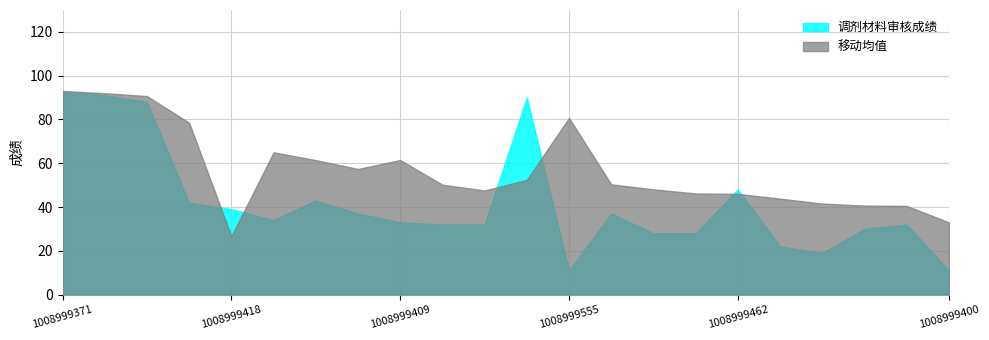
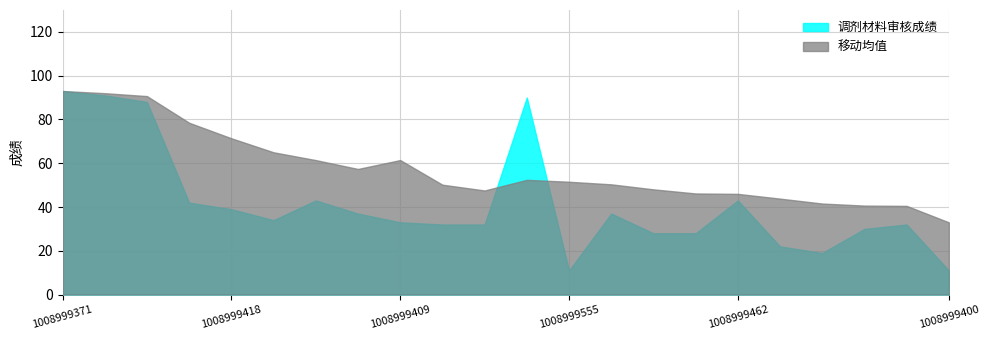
移动均值, 1008999418: 27 -> 71
移动均值, 1008999555: 81 -> 52
调剂材料审核成绩, 1008999462: 48 -> 43
